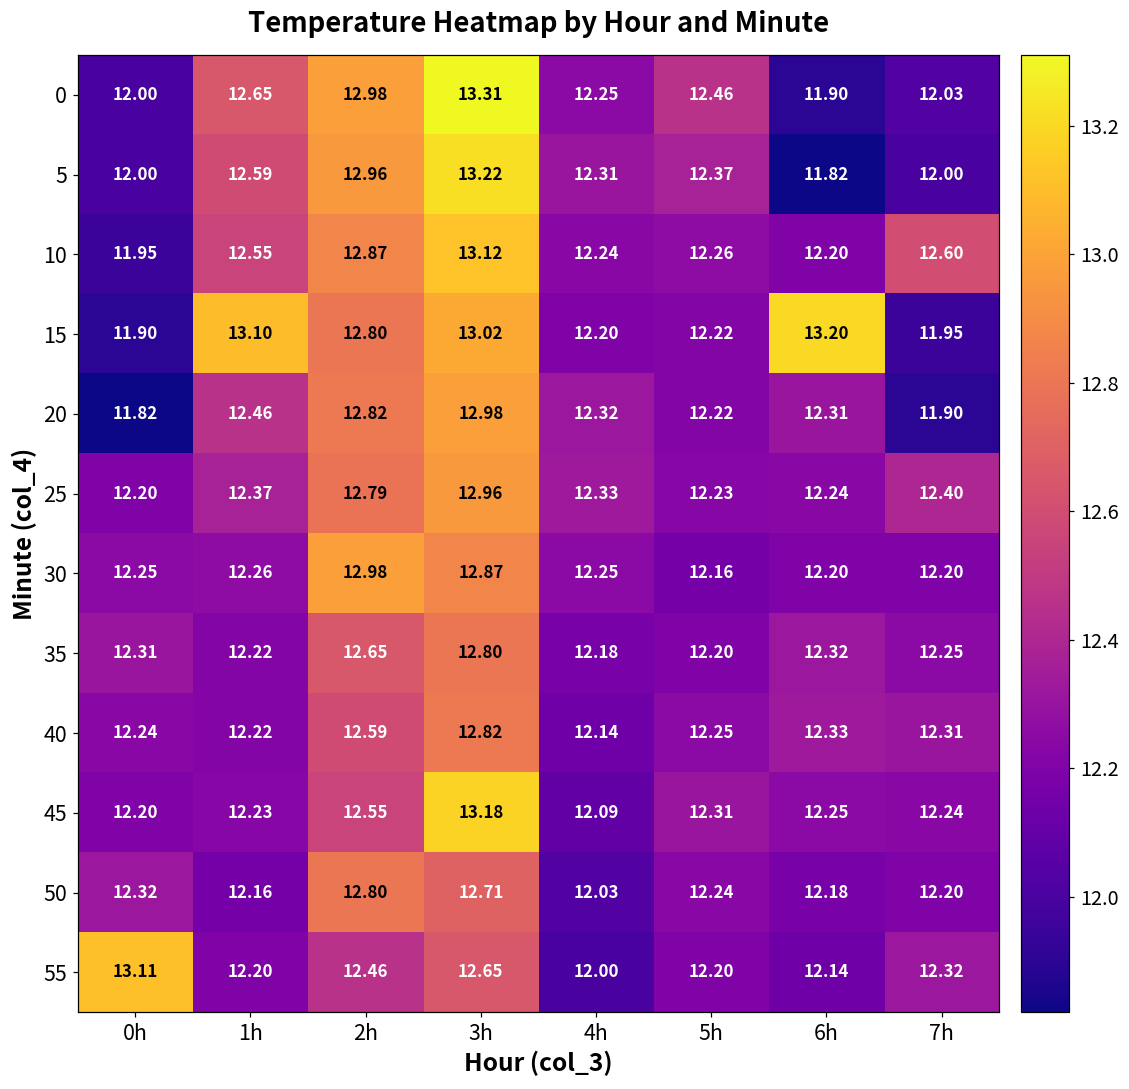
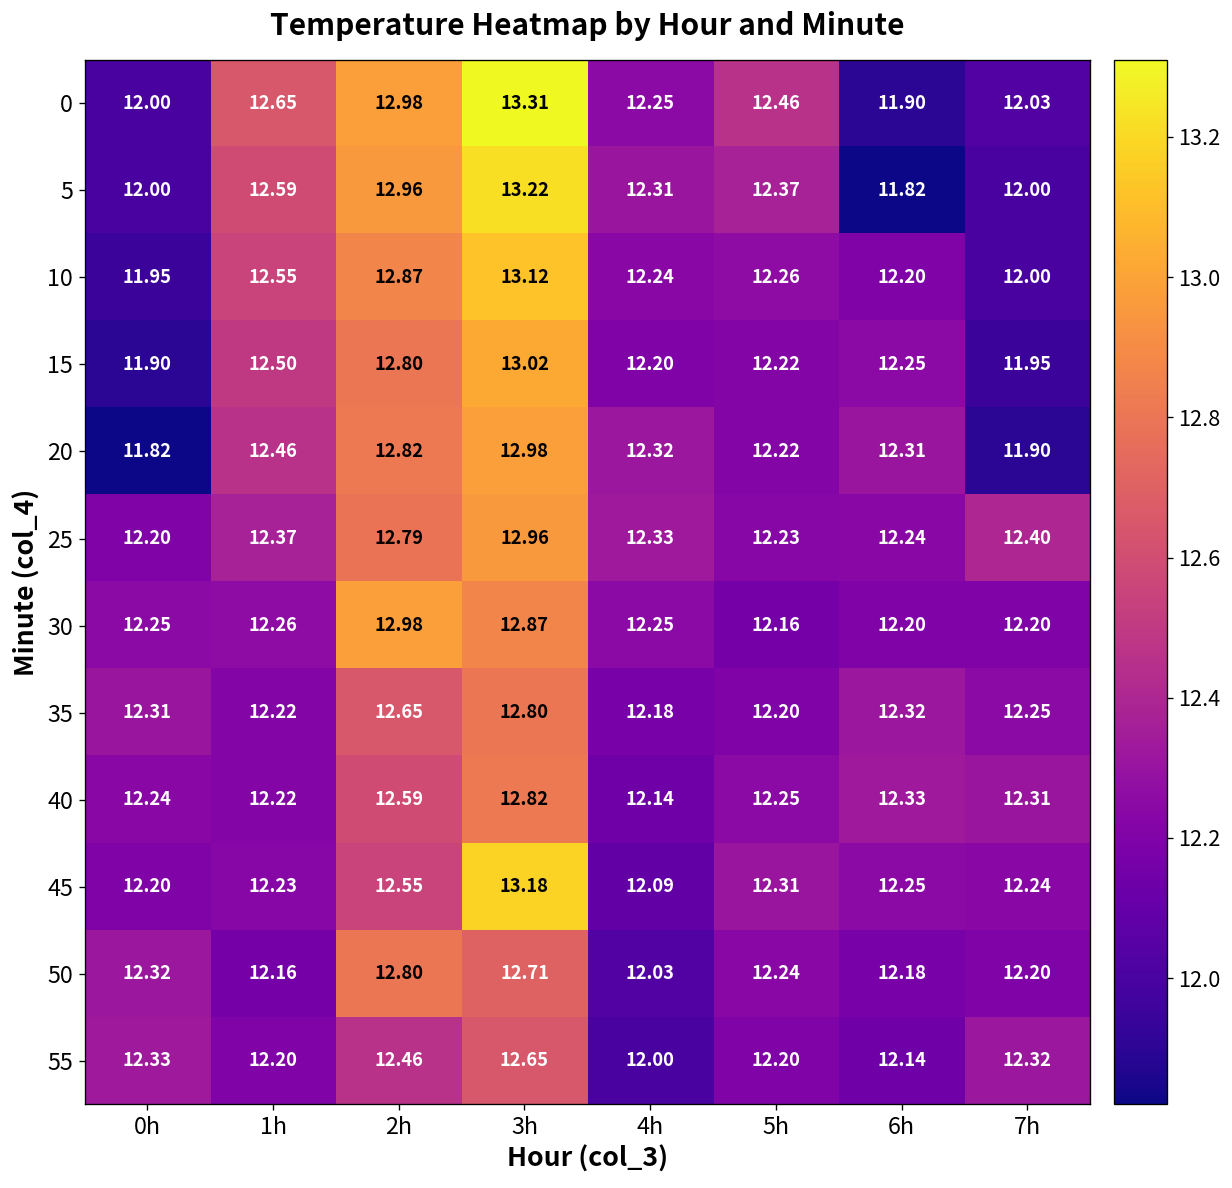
10, 7h: 12.60 -> 12.00
15, 1h: 13.10 -> 12.50
15, 6h: 13.20 -> 12.25
55, 0h: 13.11 -> 12.33
